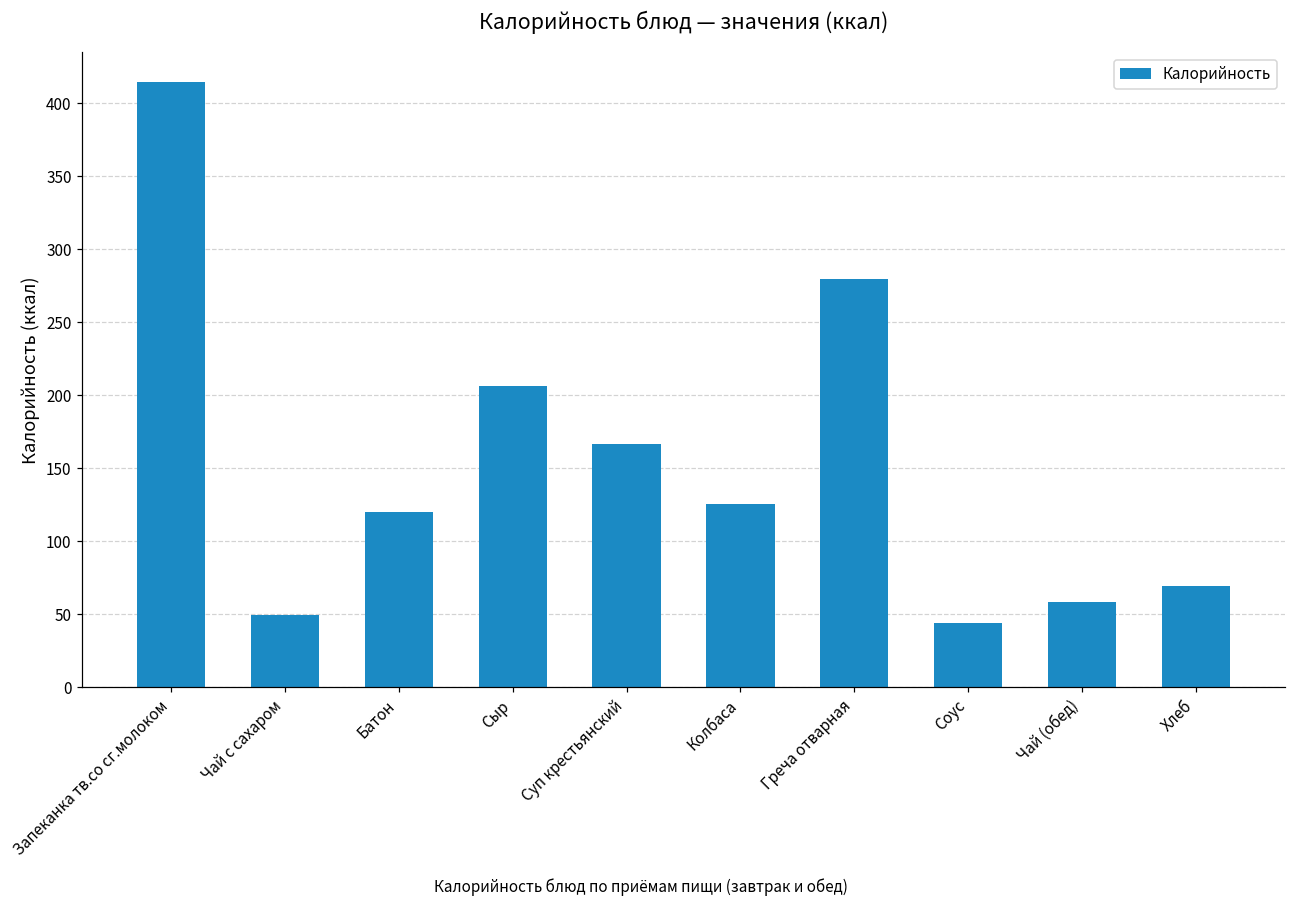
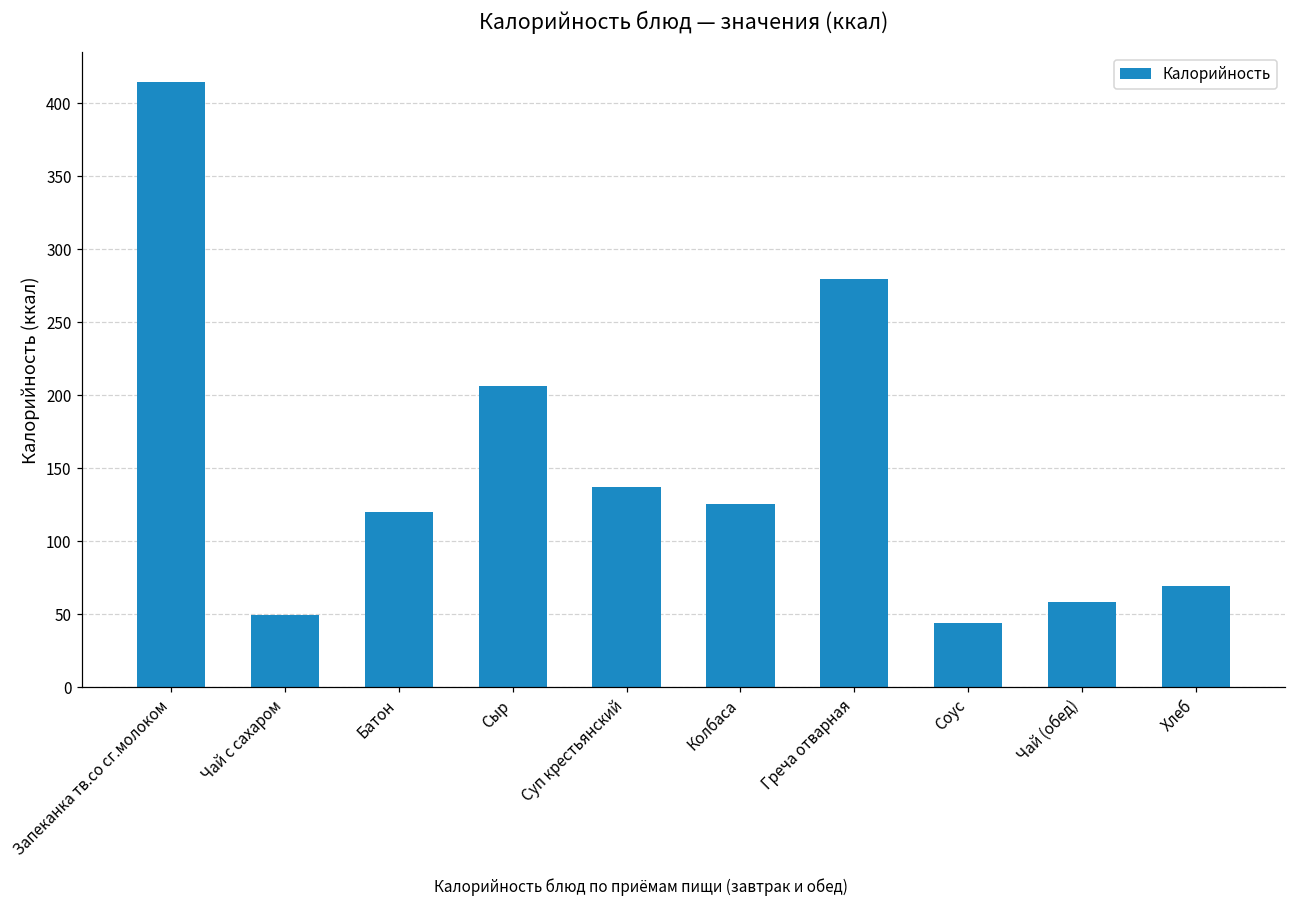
Суп крестьянский: 166 -> 137
